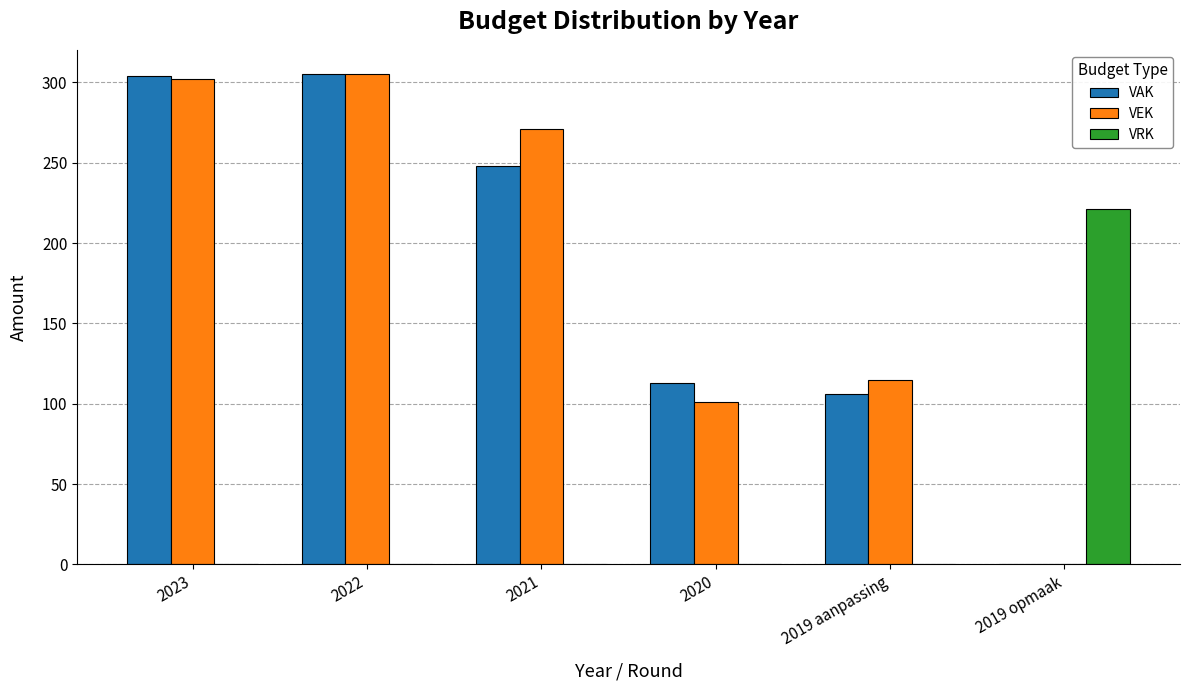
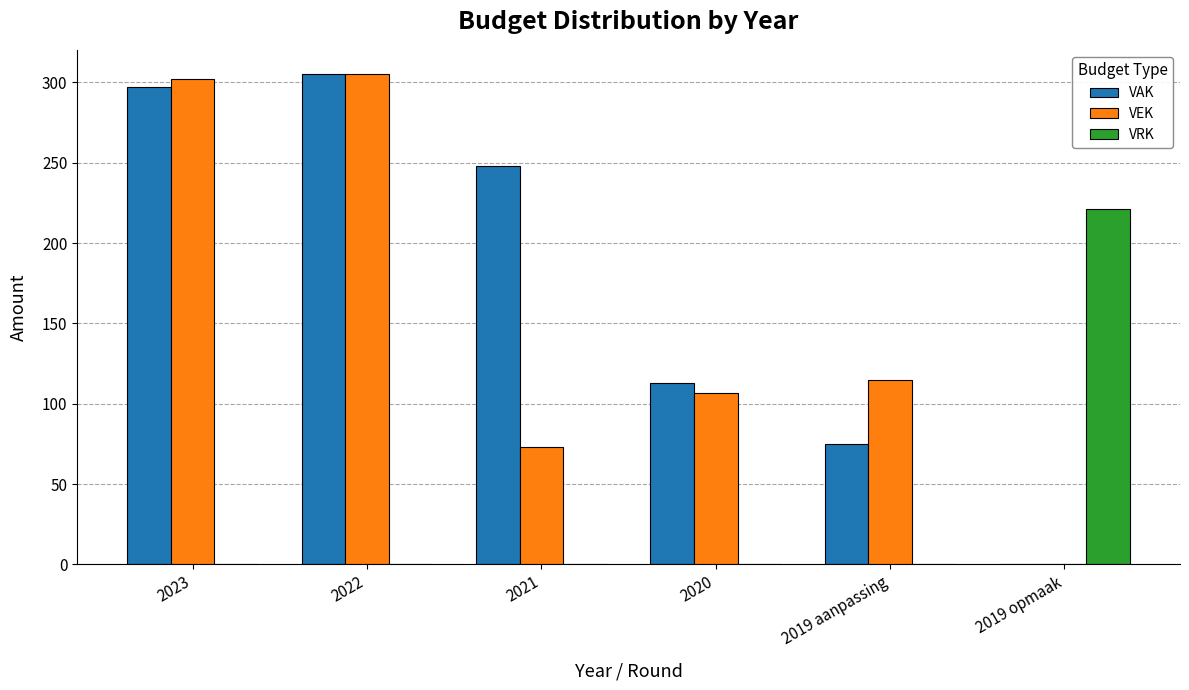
VAK, 2023: 304 -> 297
VEK, 2021: 271 -> 73
VEK, 2020: 101 -> 107
VAK, 2019 aanpassing: 106 -> 75
